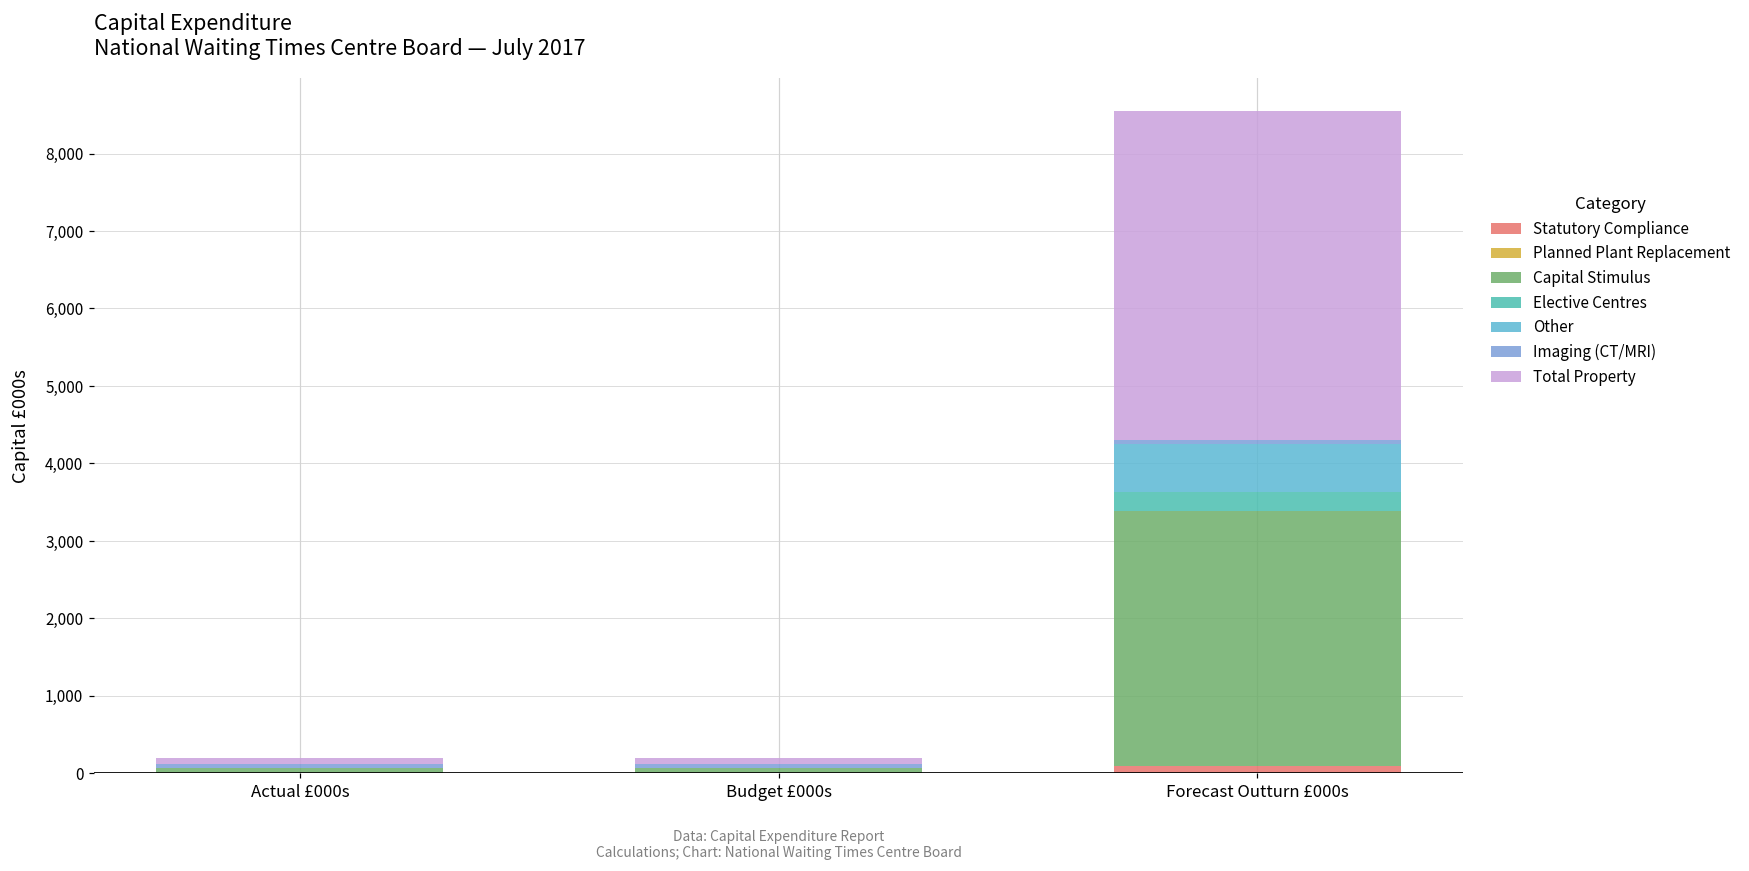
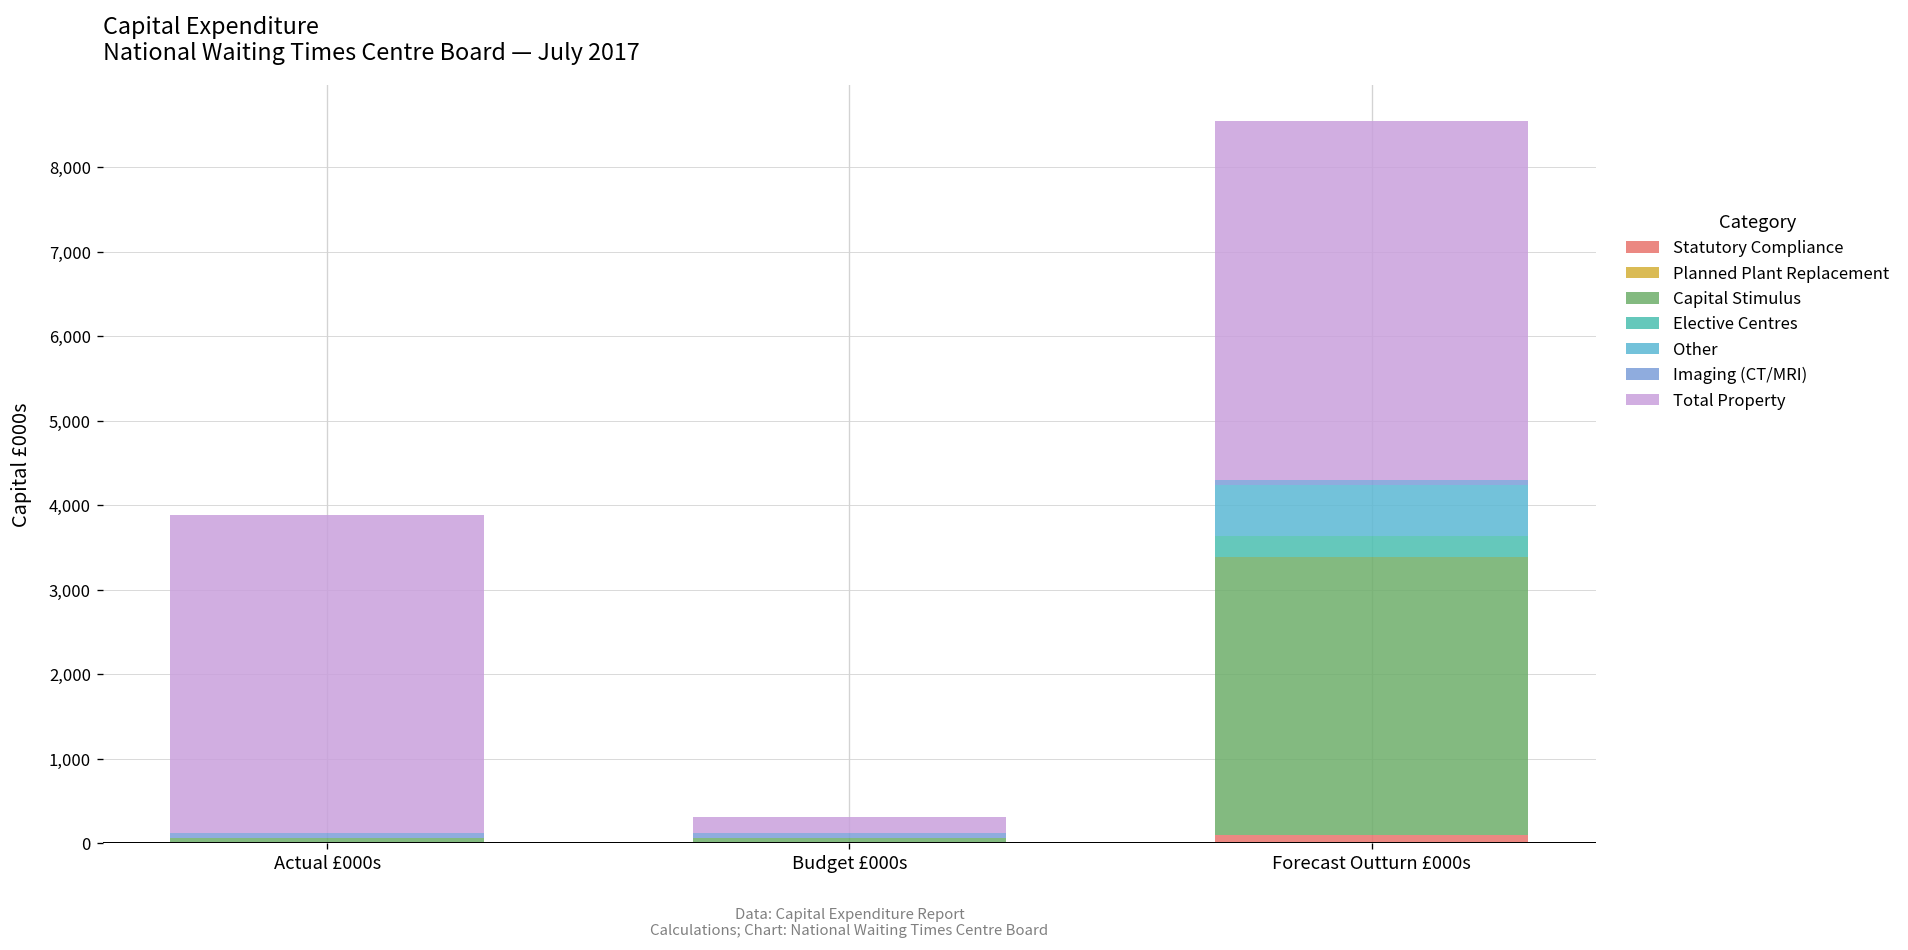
Total Property, Actual £000s: 100 -> 3,800
Total Property, Budget £000s: 100 -> 200
